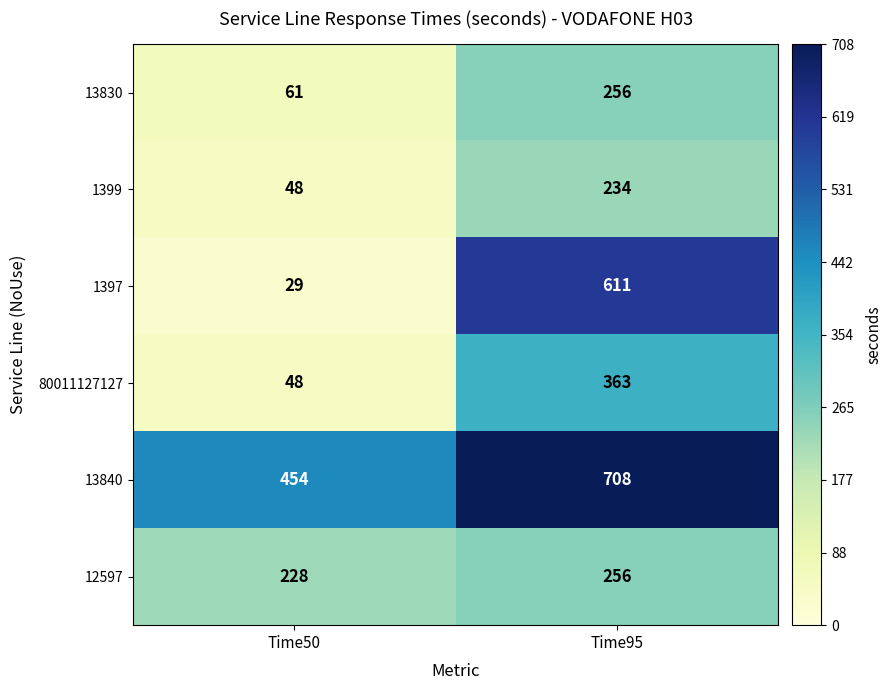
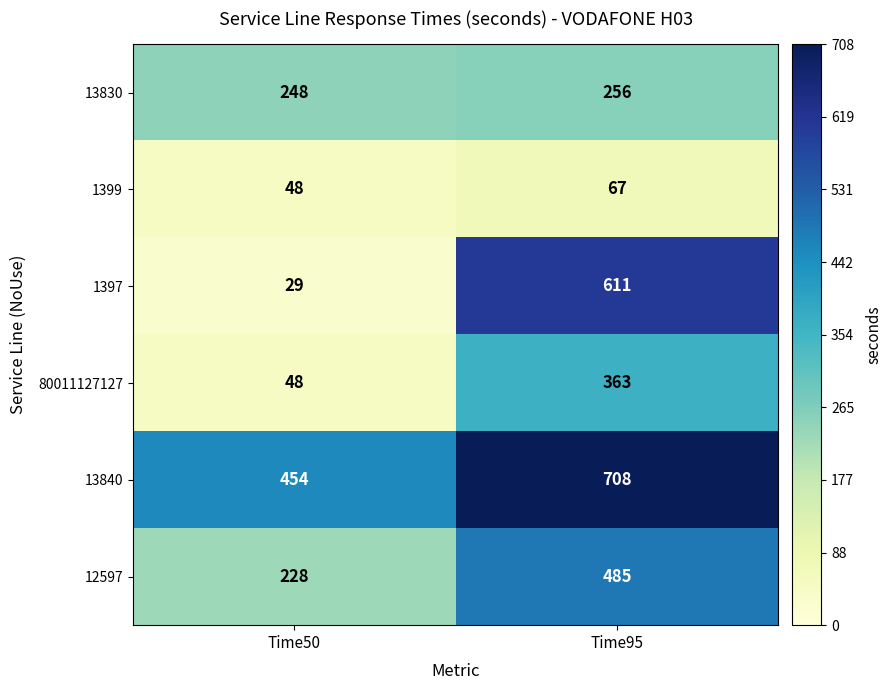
13830, Time50: 61 -> 248
1399, Time95: 234 -> 67
12597, Time95: 256 -> 485
